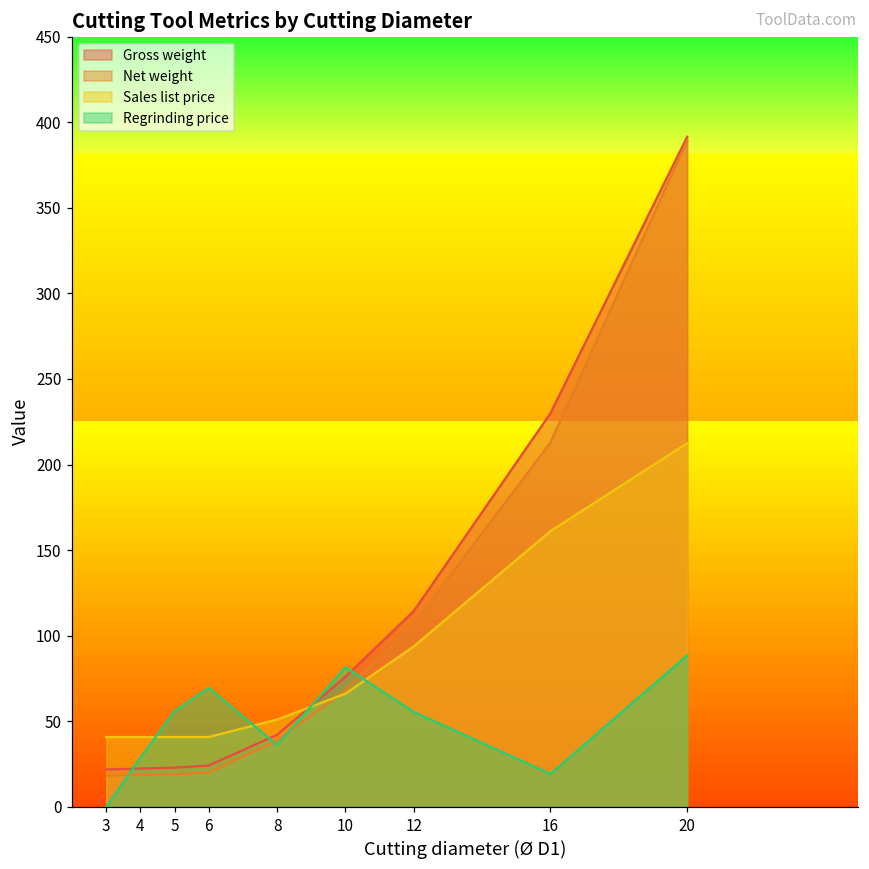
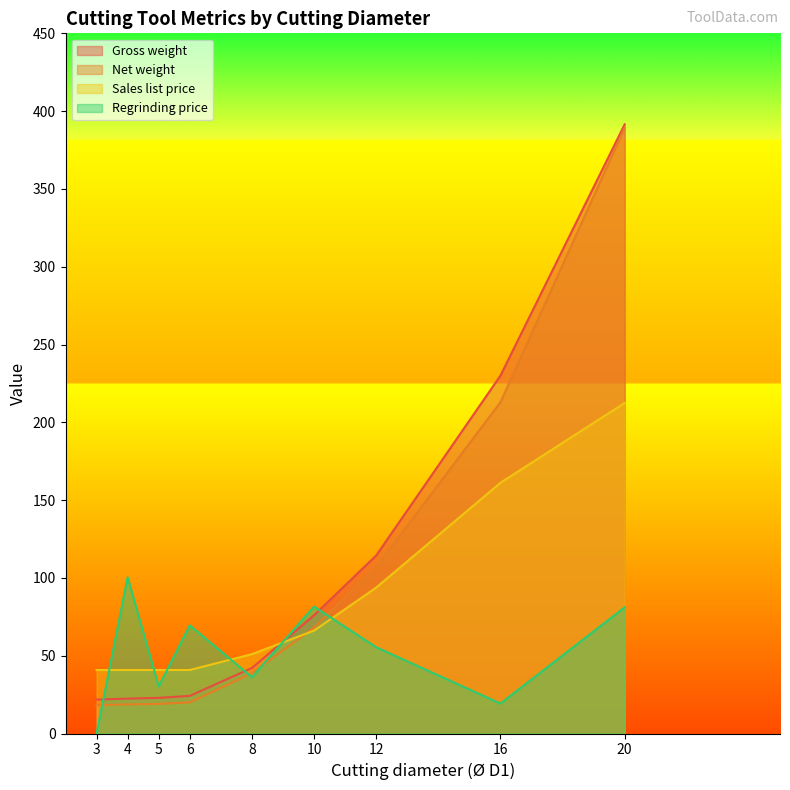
Regrinding price, 4: 29 -> 100
Regrinding price, 5: 56 -> 30
Regrinding price, 20: 88 -> 81
